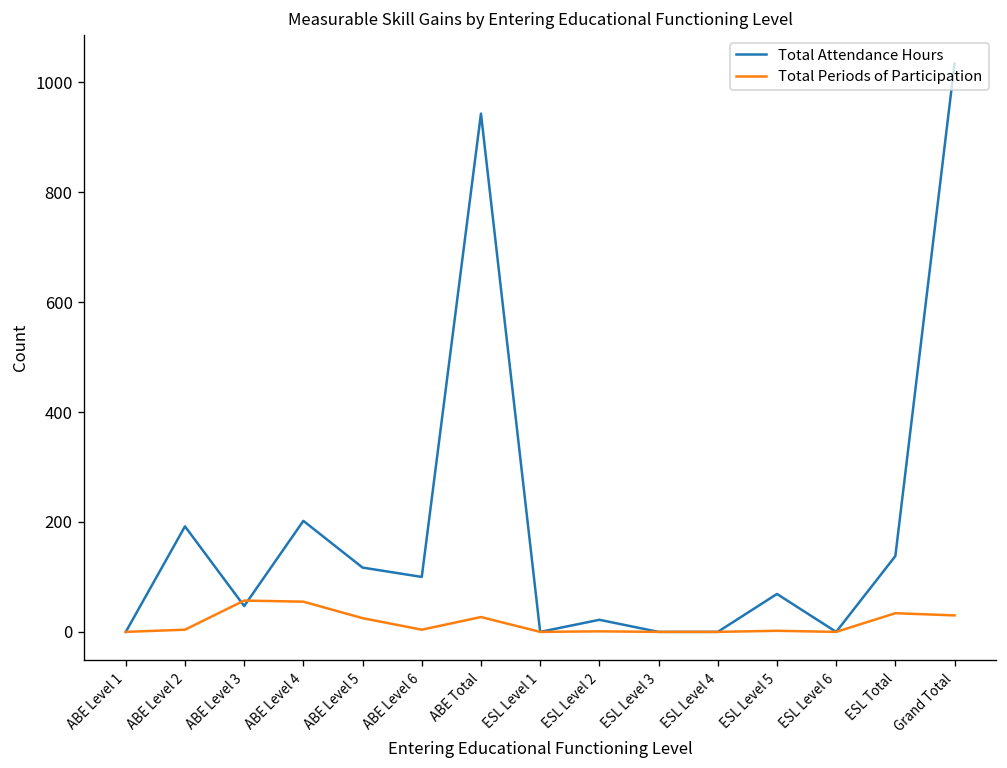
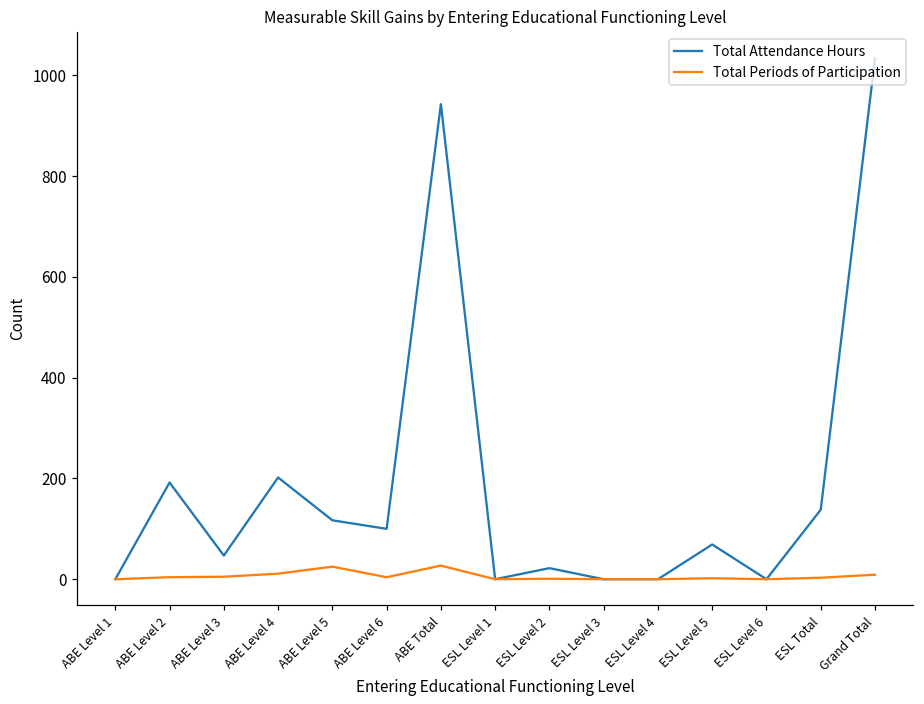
Total Periods of Participation, ABE Level 3: 60 -> 10
Total Periods of Participation, ABE Level 4: 60 -> 10
Total Periods of Participation, ESL Total: 30 -> 0
Total Periods of Participation, Grand Total: 30 -> 10
